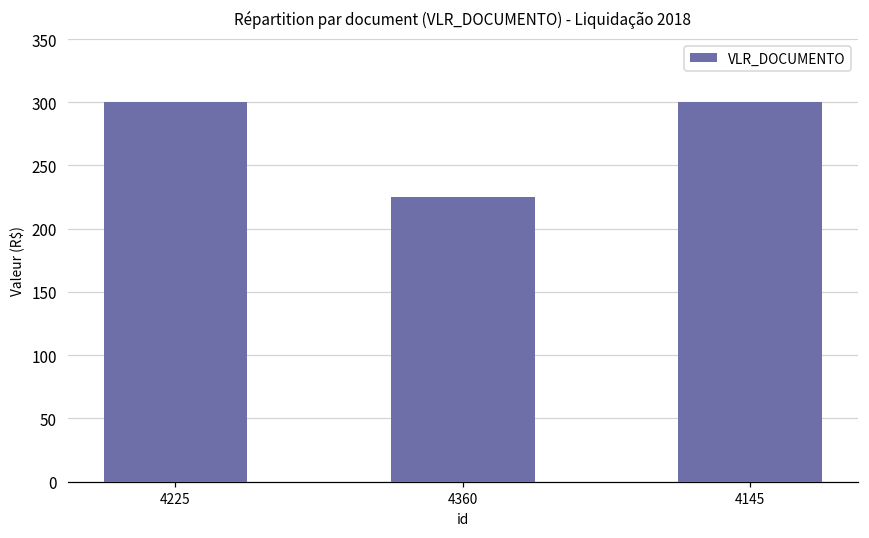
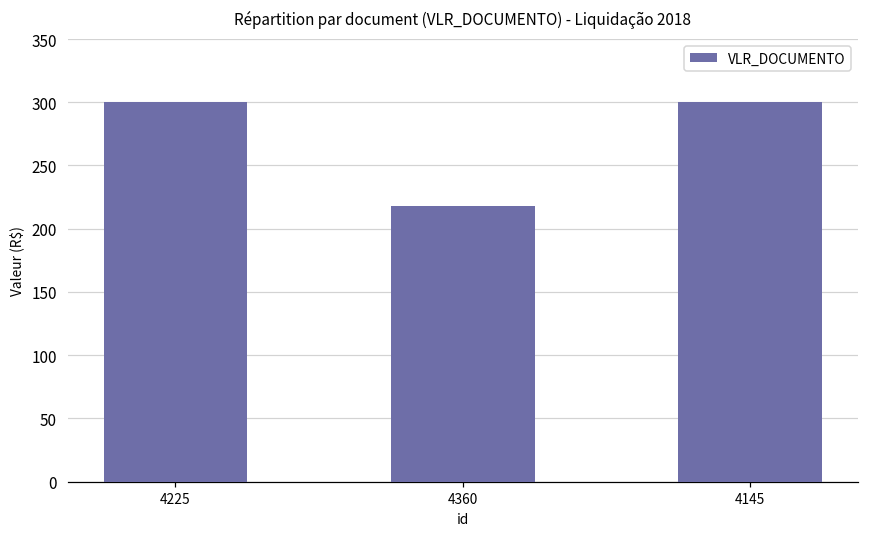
4360: 225 -> 218
